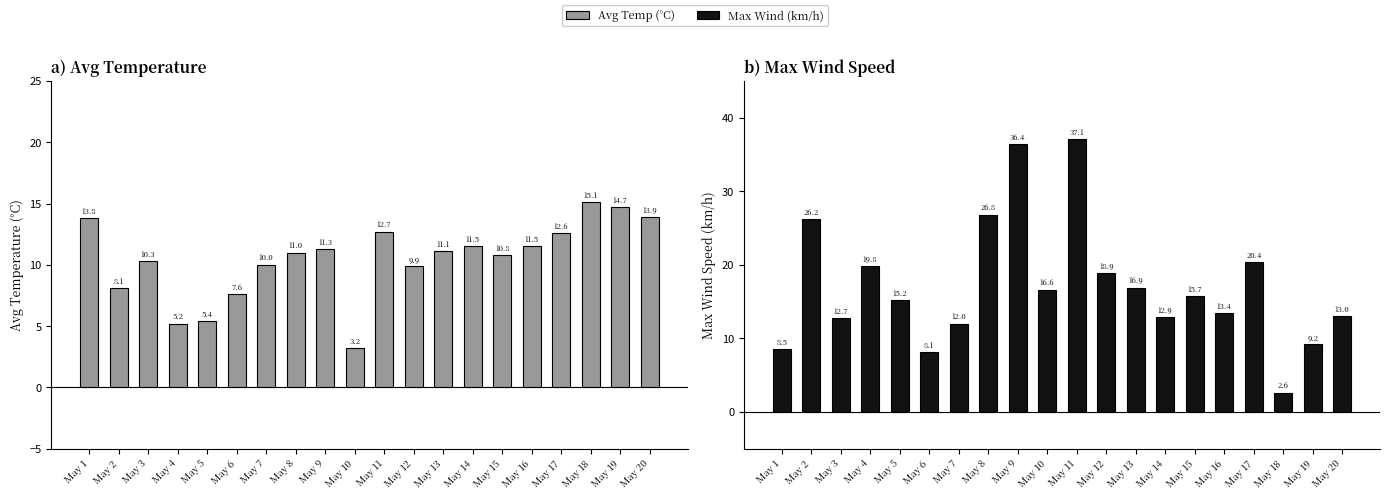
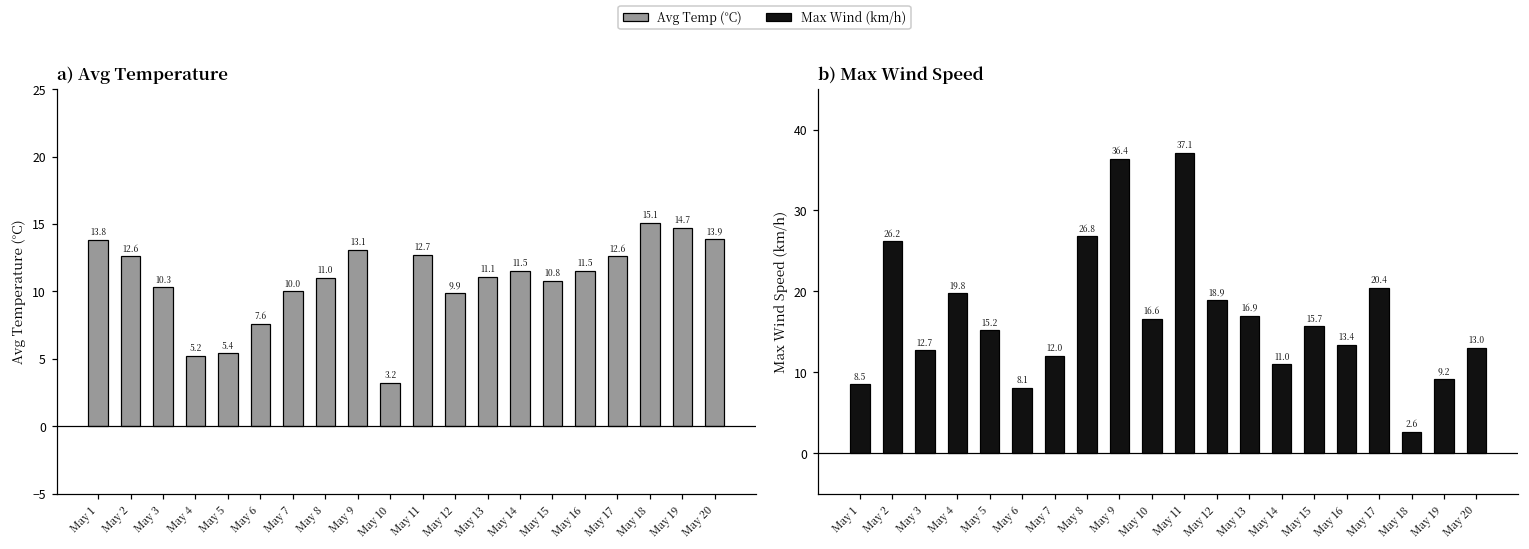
a) Avg Temperature, May 2: 8.1 -> 12.6
a) Avg Temperature, May 9: 11.3 -> 13.1
b) Max Wind Speed, May 14: 12.9 -> 11.0
